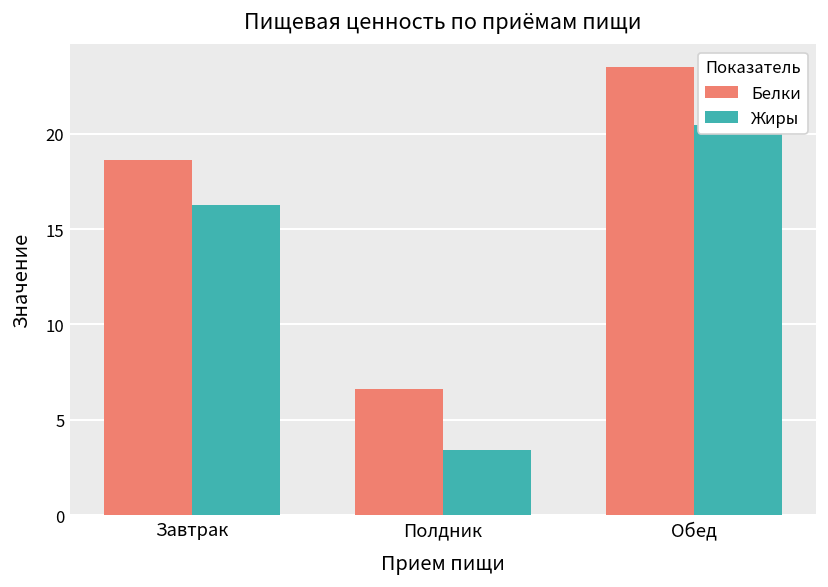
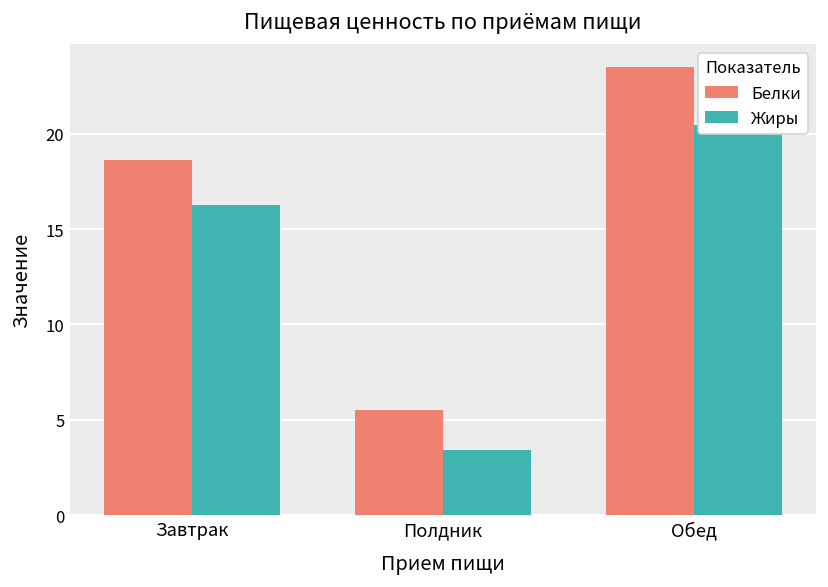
Белки, Полдник: 6.6 -> 5.5
